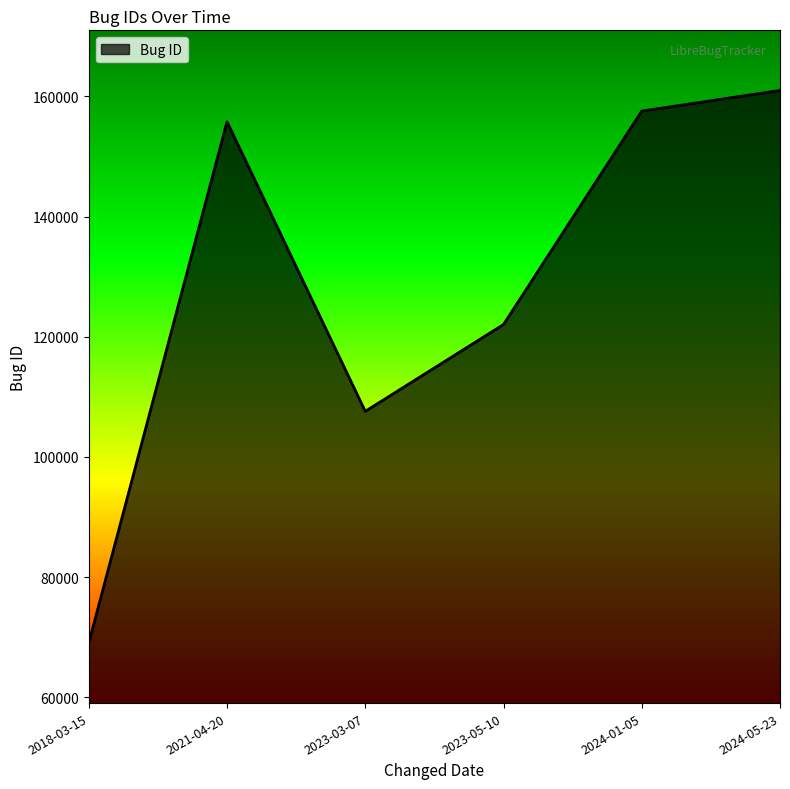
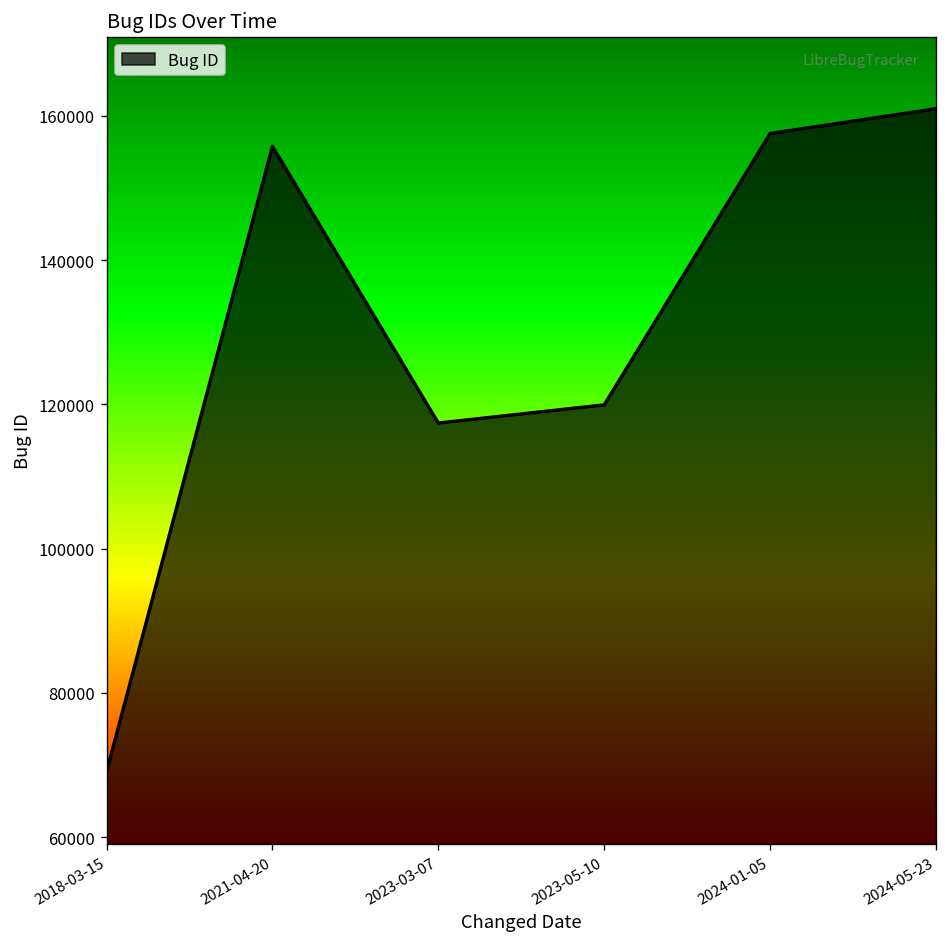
2023-03-07: 108000 -> 117000
2023-05-10: 122000 -> 120000
